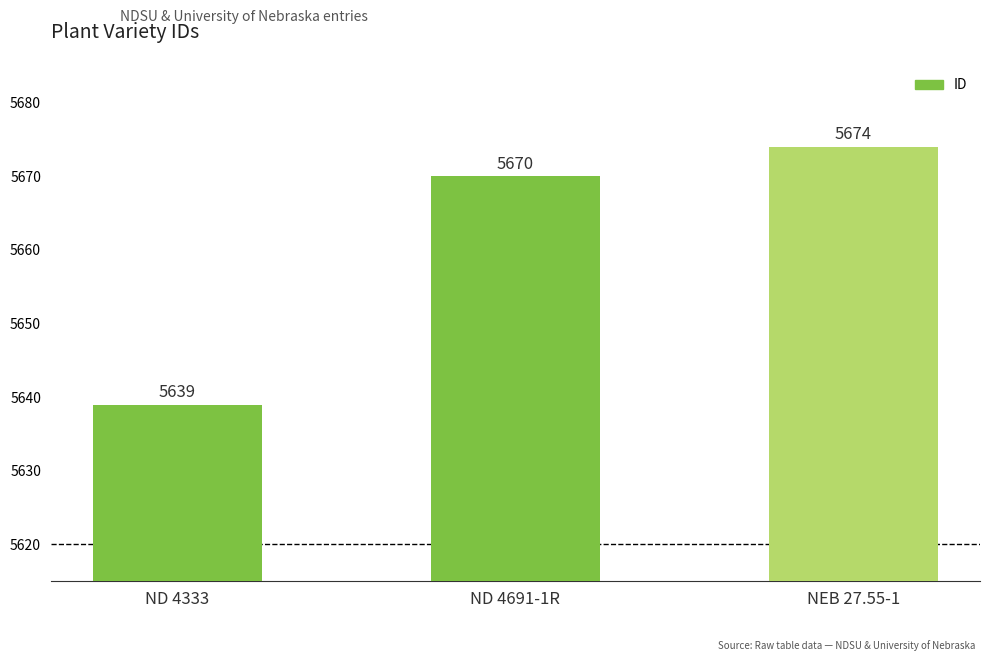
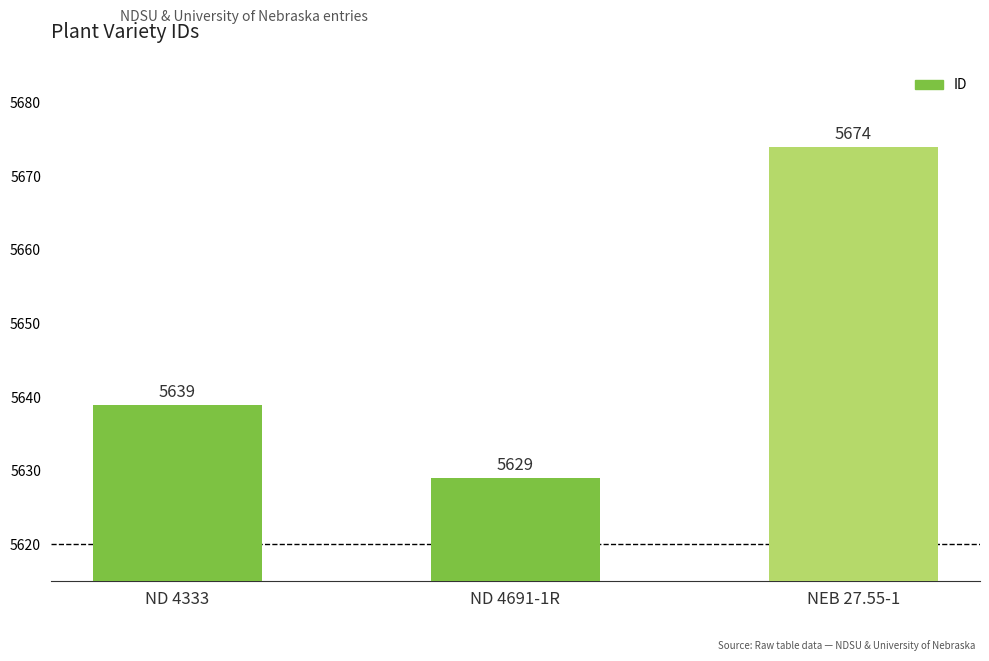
ND 4691-1R: 5670 -> 5629
